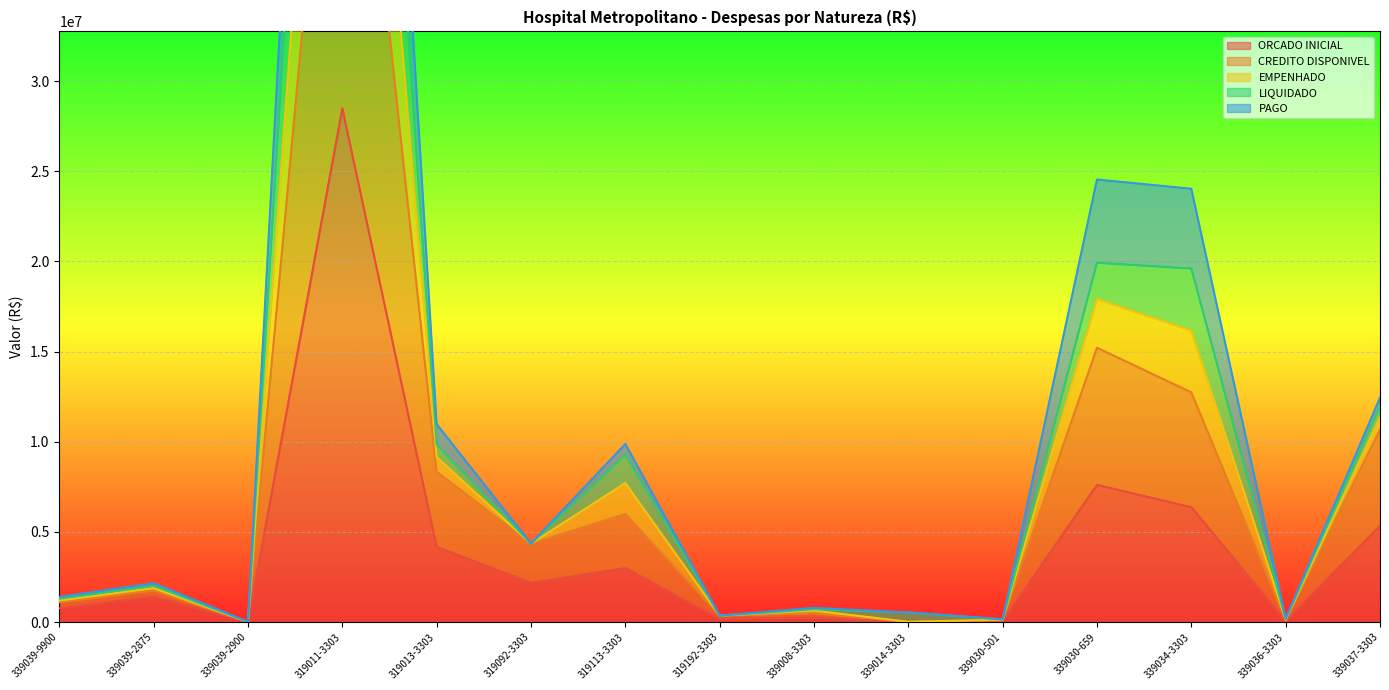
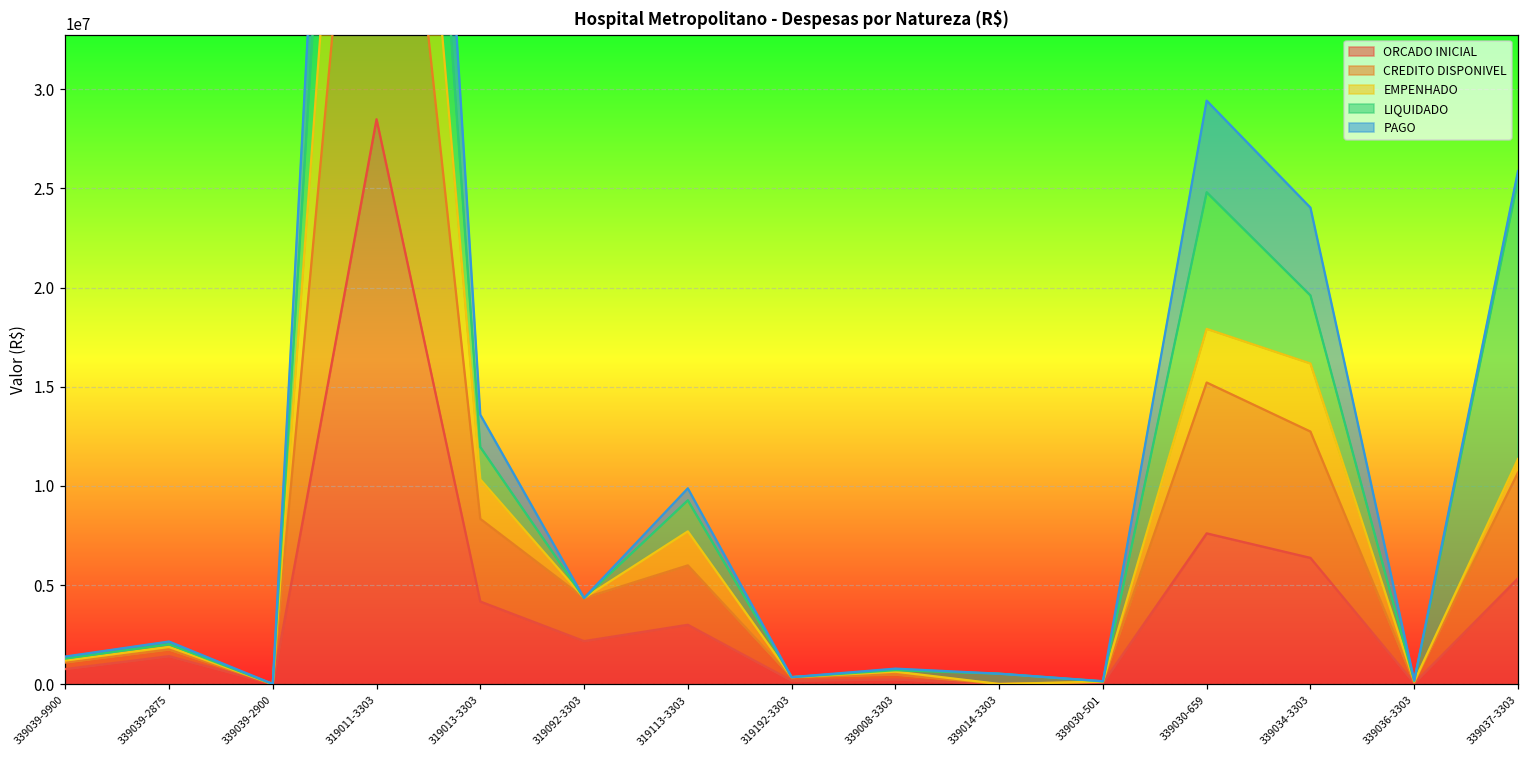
EMPENHADO, 319013-3303: 800000 -> 2000000
LIQUIDADO, 319013-3303: 700000 -> 1600000
PAGO, 319013-3303: 1100000 -> 1600000
LIQUIDADO, 339030-659: 2000000 -> 6900000
LIQUIDADO, 339037-3303: 600000 -> 14000000
